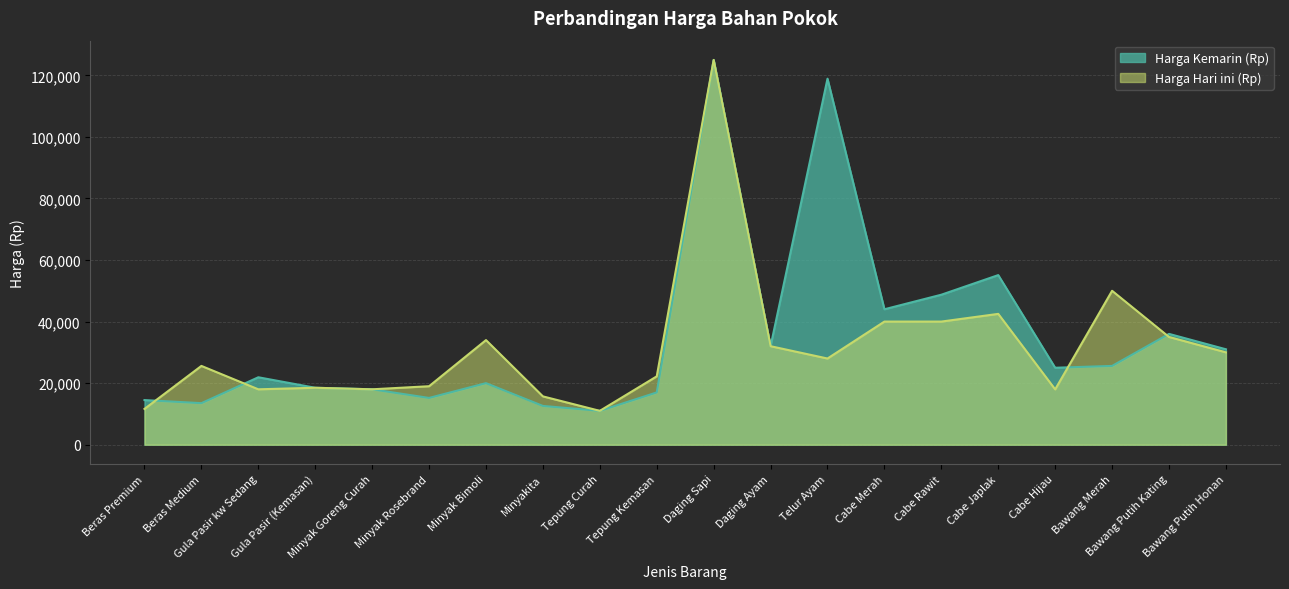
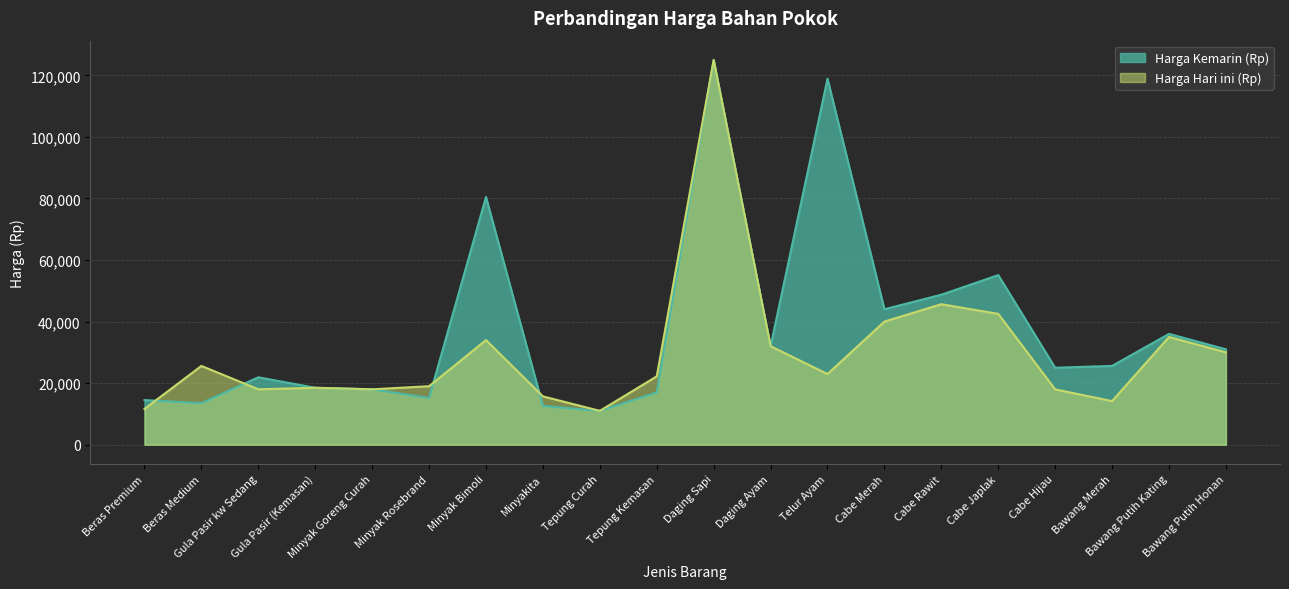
Harga Kemarin (Rp), Minyak Bimoli: 20,000 -> 80,000
Harga Hari ini (Rp), Telur Ayam: 28,000 -> 23,000
Harga Hari ini (Rp), Cabe Rawit: 40,000 -> 46,000
Harga Hari ini (Rp), Bawang Merah: 50,000 -> 14,000
